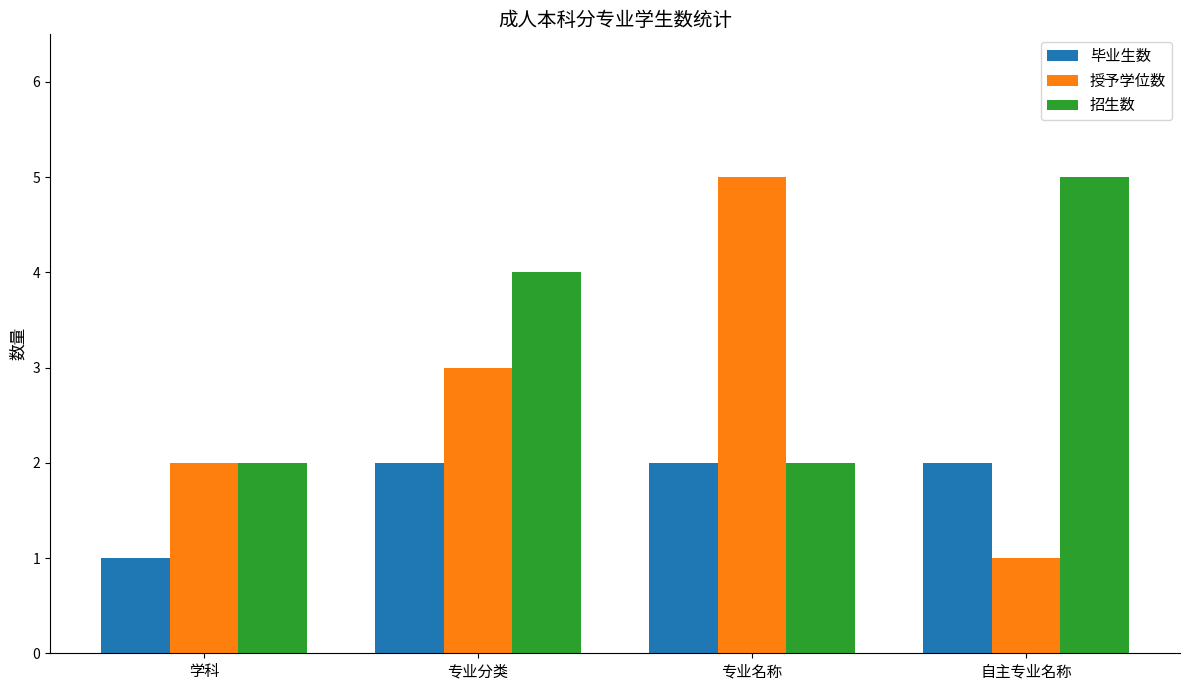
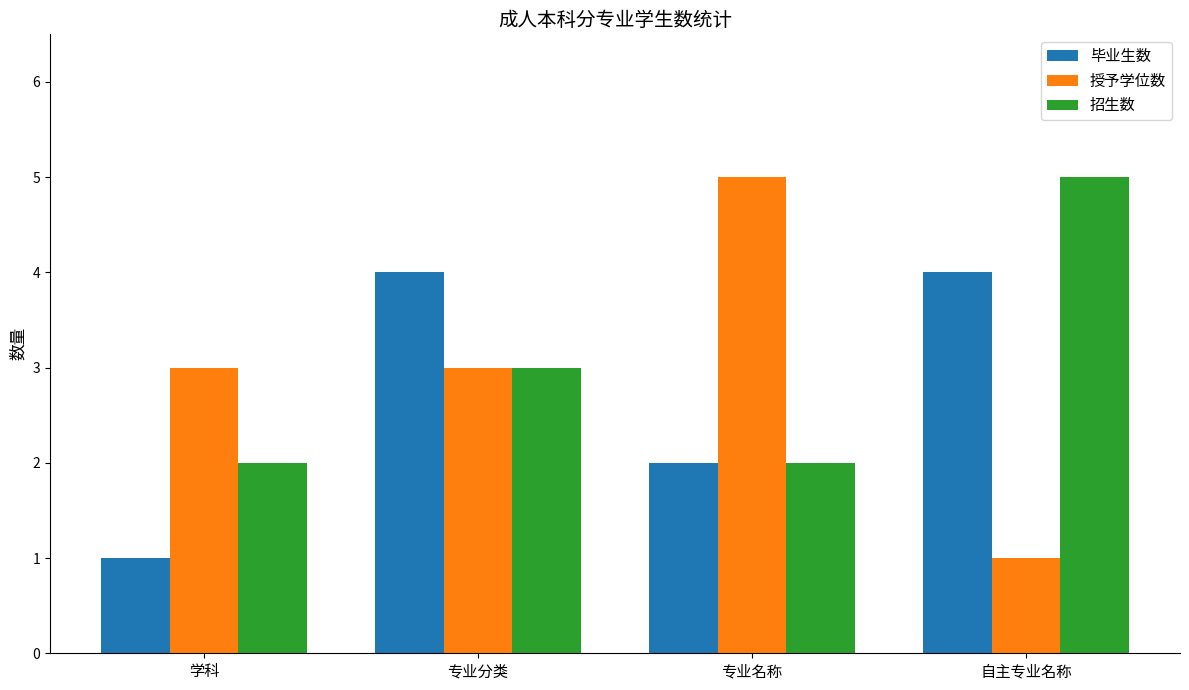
授予学位数, 学科: 2 -> 3
毕业生数, 专业分类: 2 -> 4
招生数, 专业分类: 4 -> 3
毕业生数, 自主专业名称: 2 -> 4
